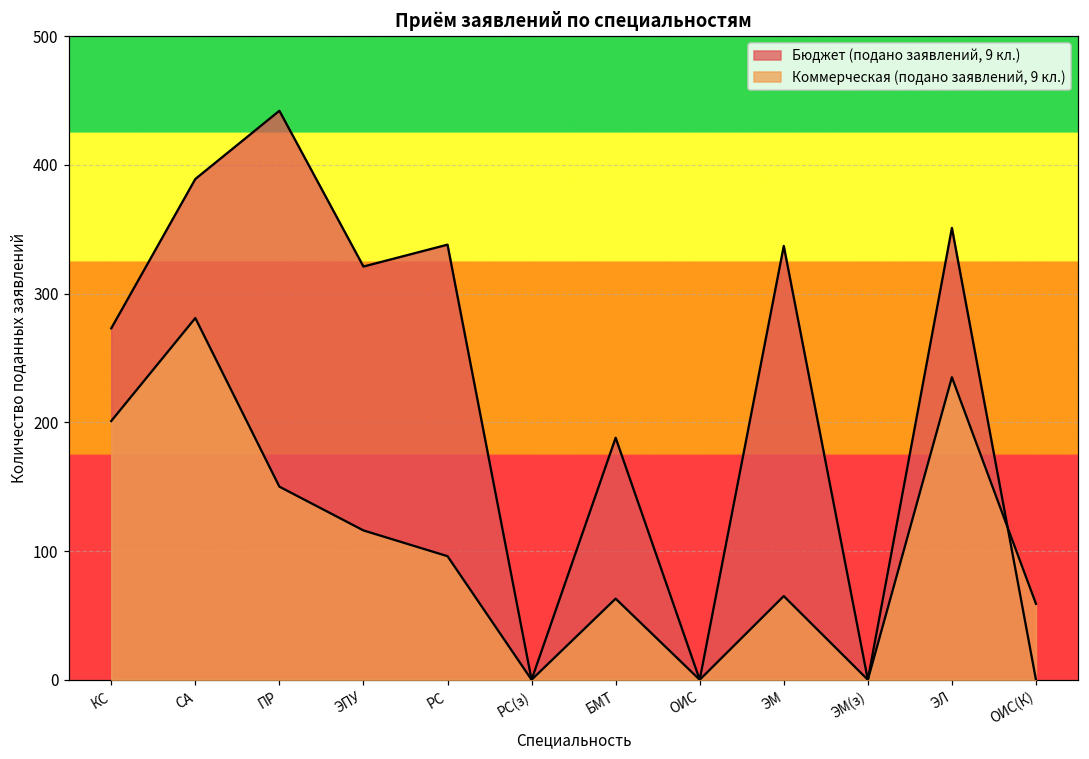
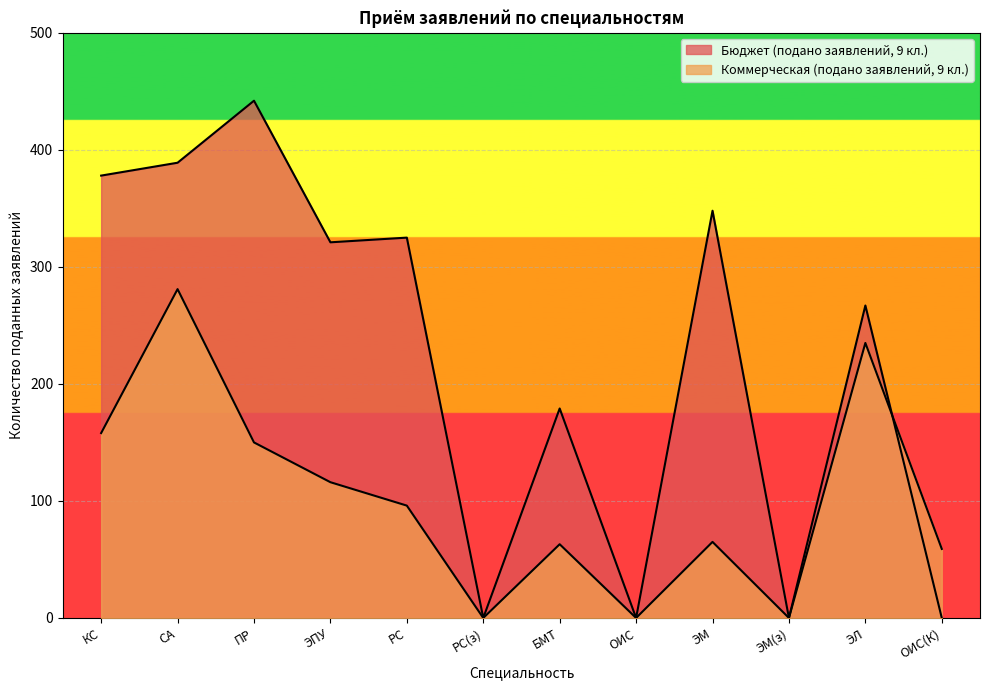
Бюджет (подано заявлений, 9 кл.), КС: 273 -> 378
Коммерческая (подано заявлений, 9 кл.), КС: 201 -> 158
Бюджет (подано заявлений, 9 кл.), РС: 338 -> 325
Бюджет (подано заявлений, 9 кл.), БМТ: 188 -> 179
Бюджет (подано заявлений, 9 кл.), ЭМ: 337 -> 348
Бюджет (подано заявлений, 9 кл.), ЭЛ: 351 -> 267
